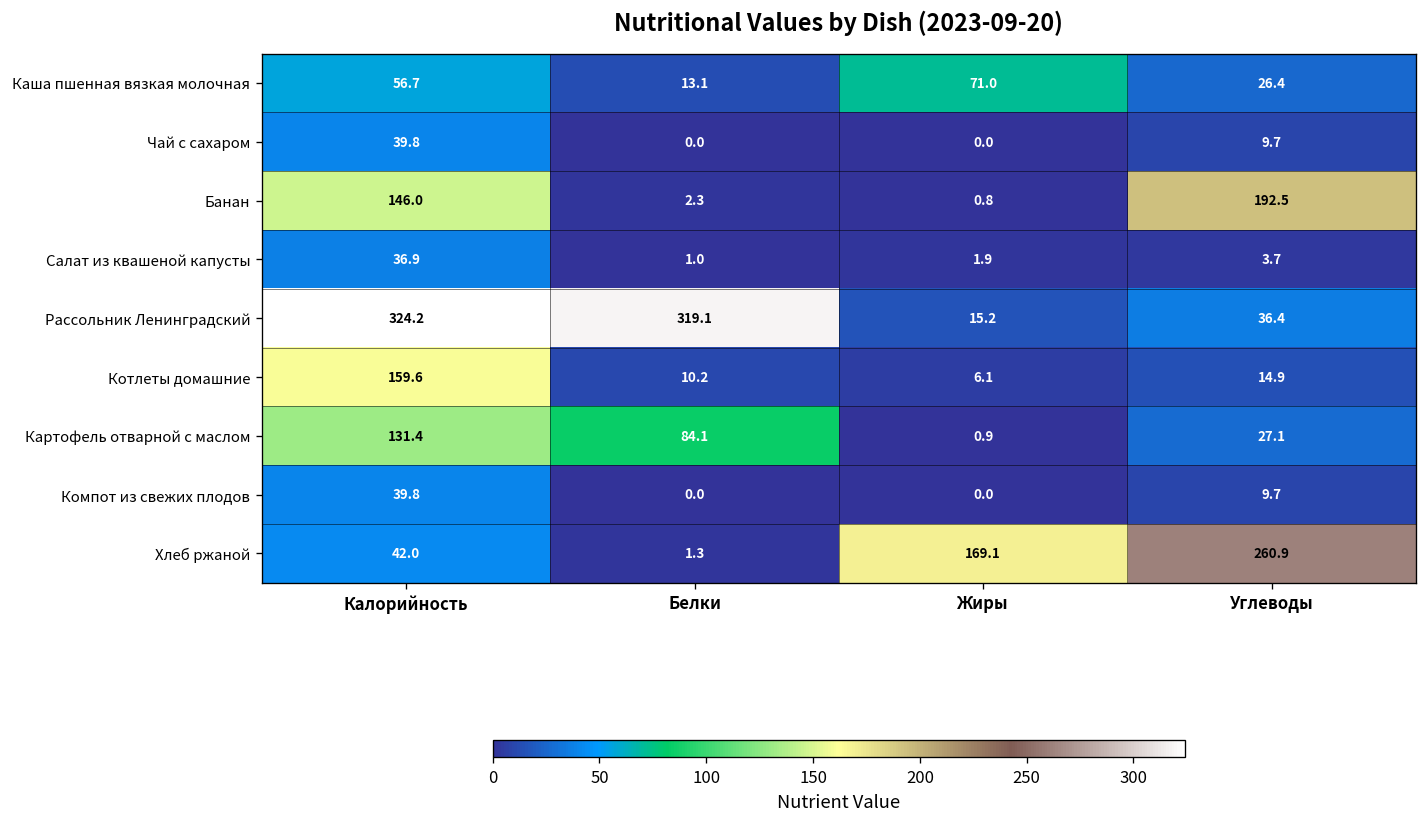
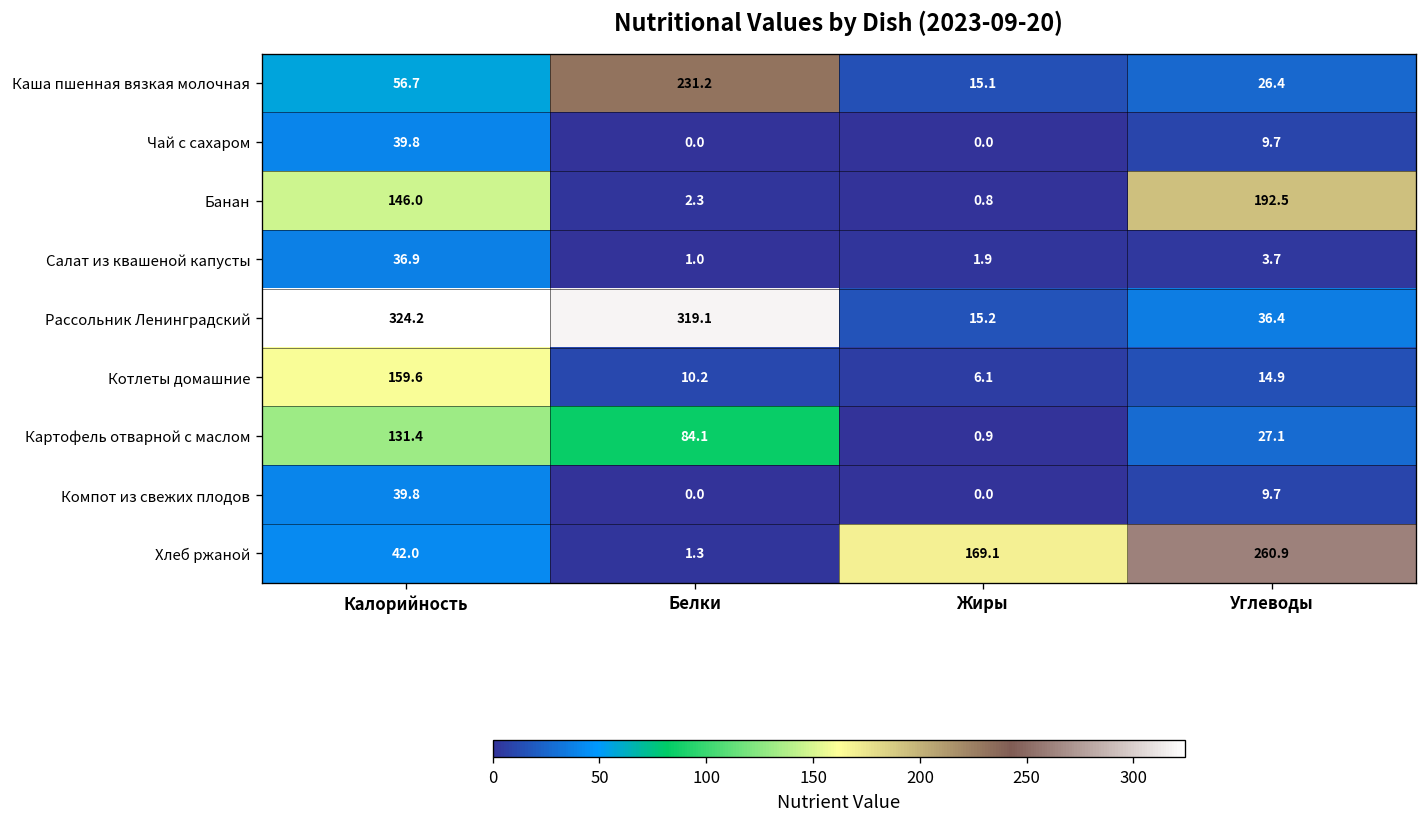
Каша пшенная вязкая молочная, Белки: 13.1 -> 231.2
Каша пшенная вязкая молочная, Жиры: 71.0 -> 15.1
